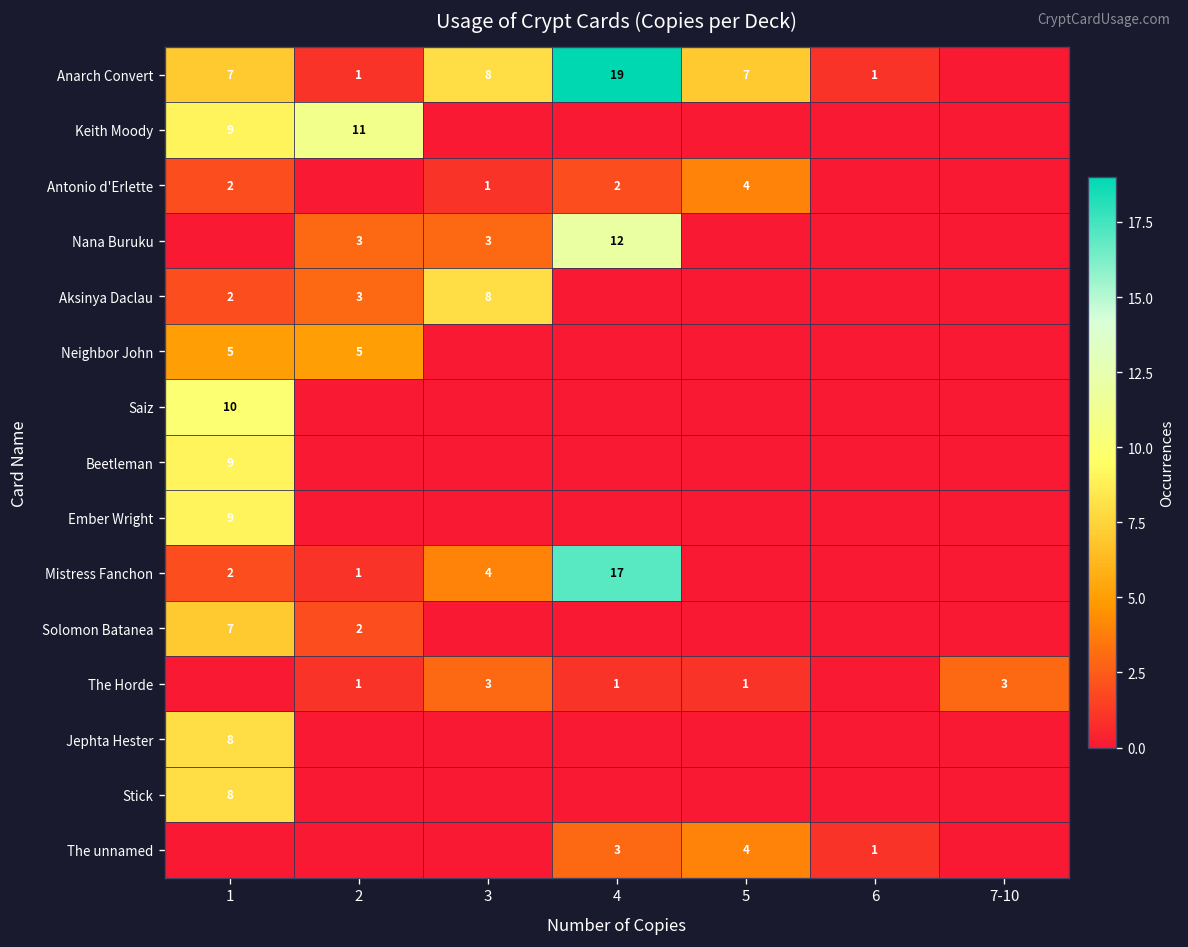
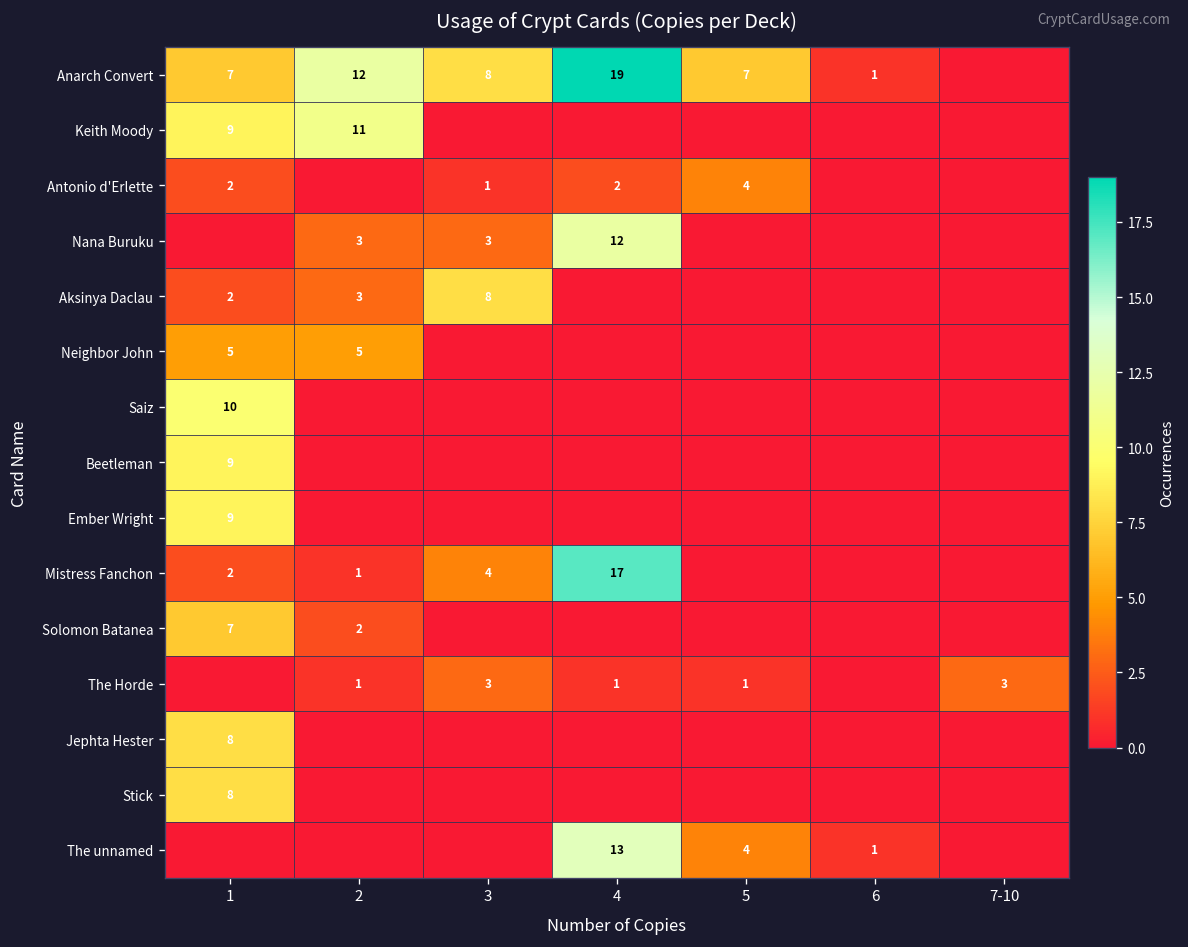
Anarch Convert, 2: 1 -> 12
The unnamed, 4: 3 -> 13
